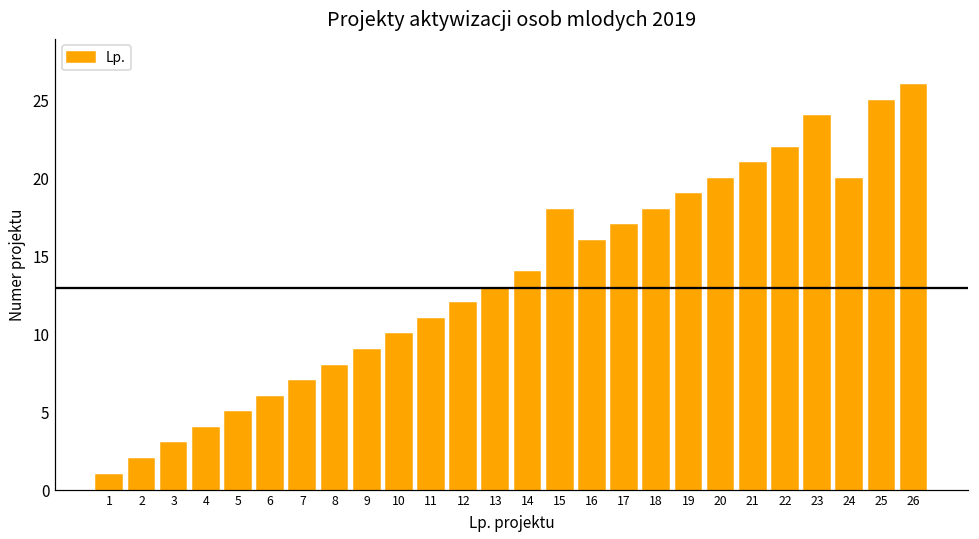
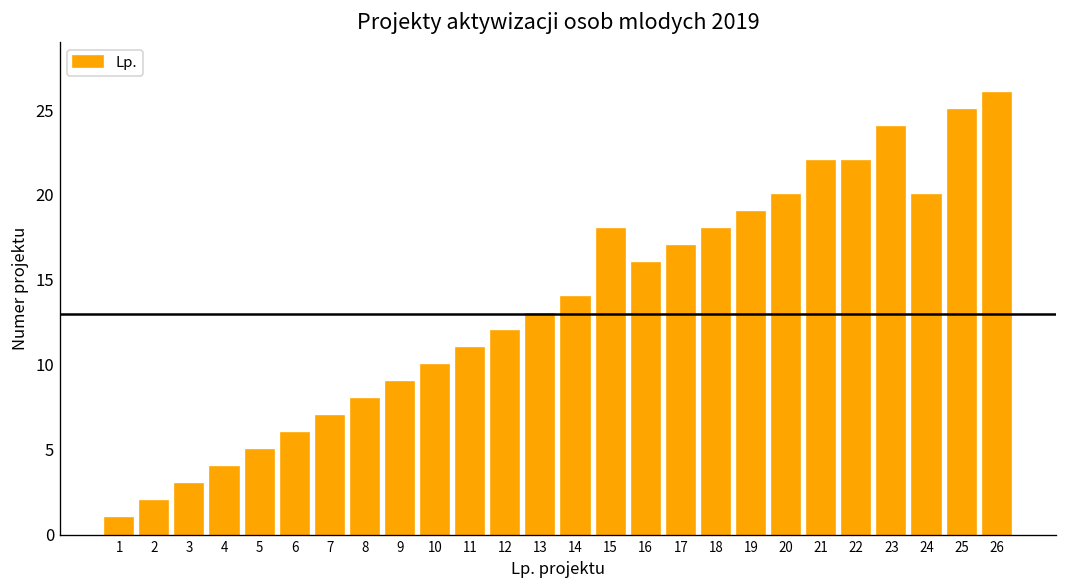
21: 21 -> 22
